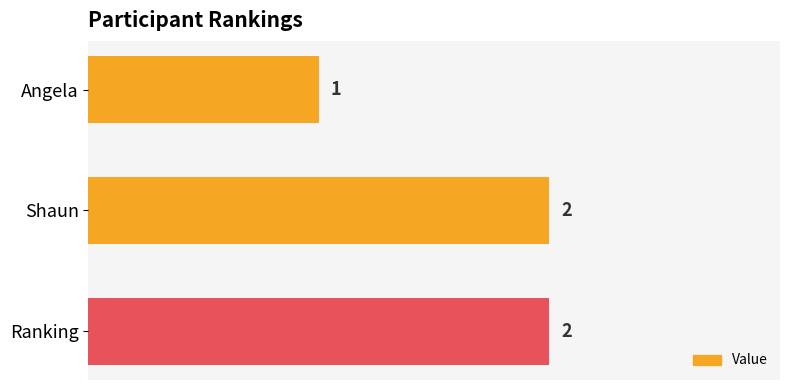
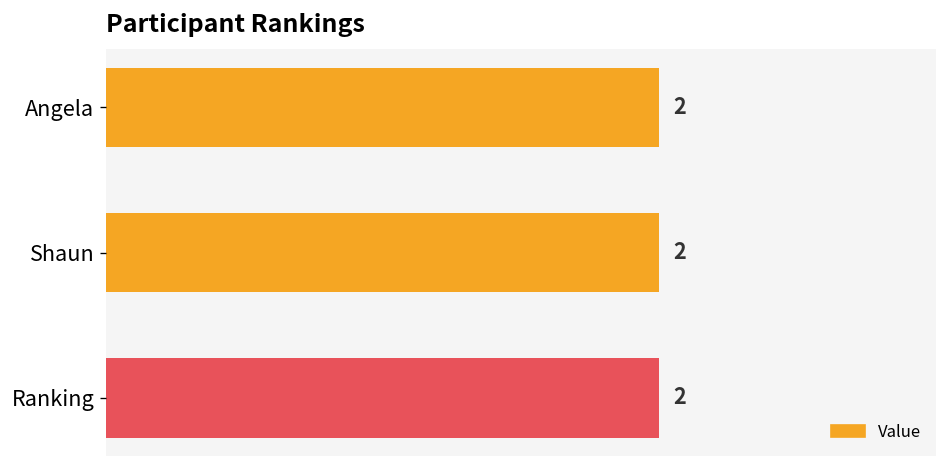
Angela: 1 -> 2
